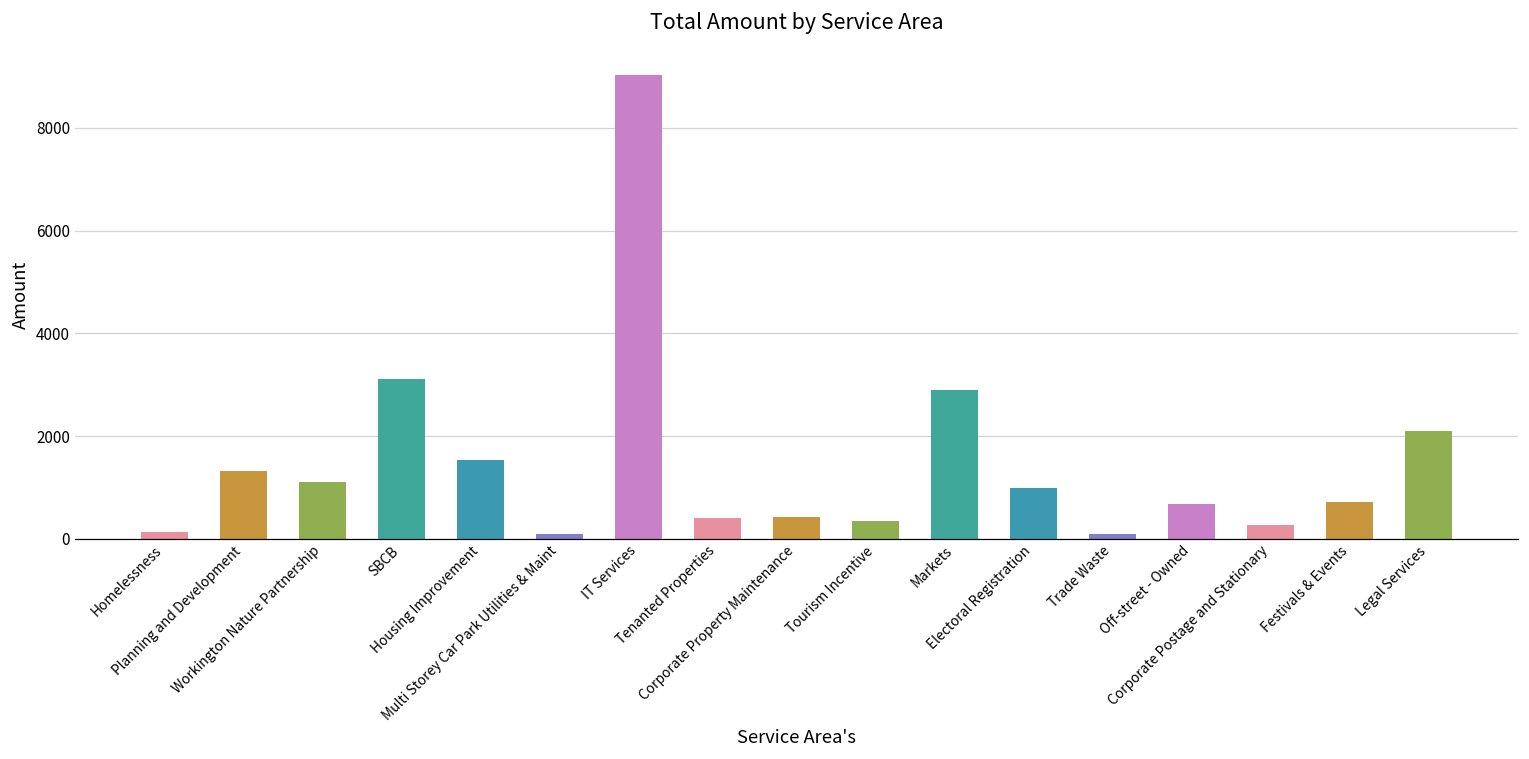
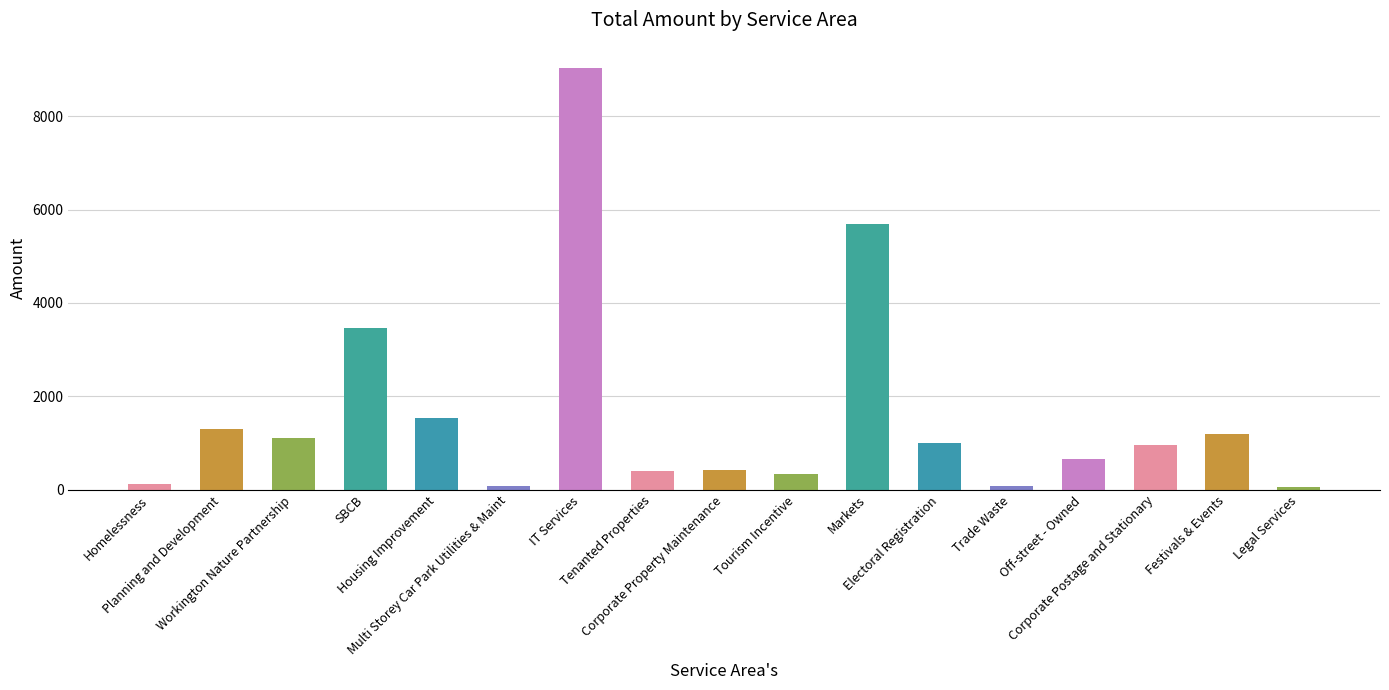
SBCB: 3100 -> 3500
Markets: 2900 -> 5700
Corporate Postage and Stationary: 300 -> 900
Festivals & Events: 700 -> 1200
Legal Services: 2100 -> 100
